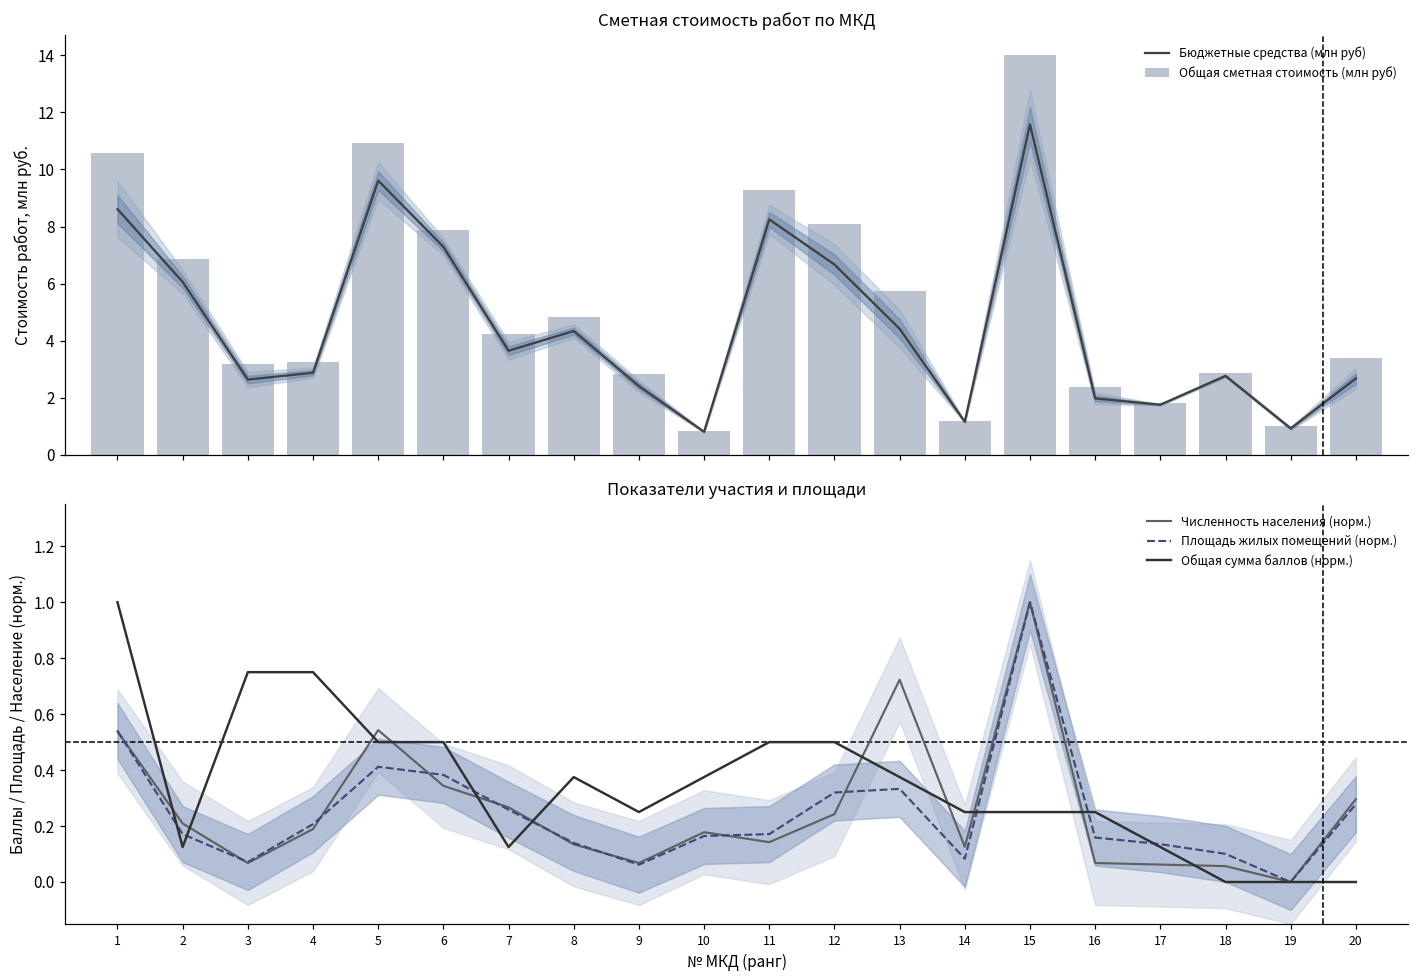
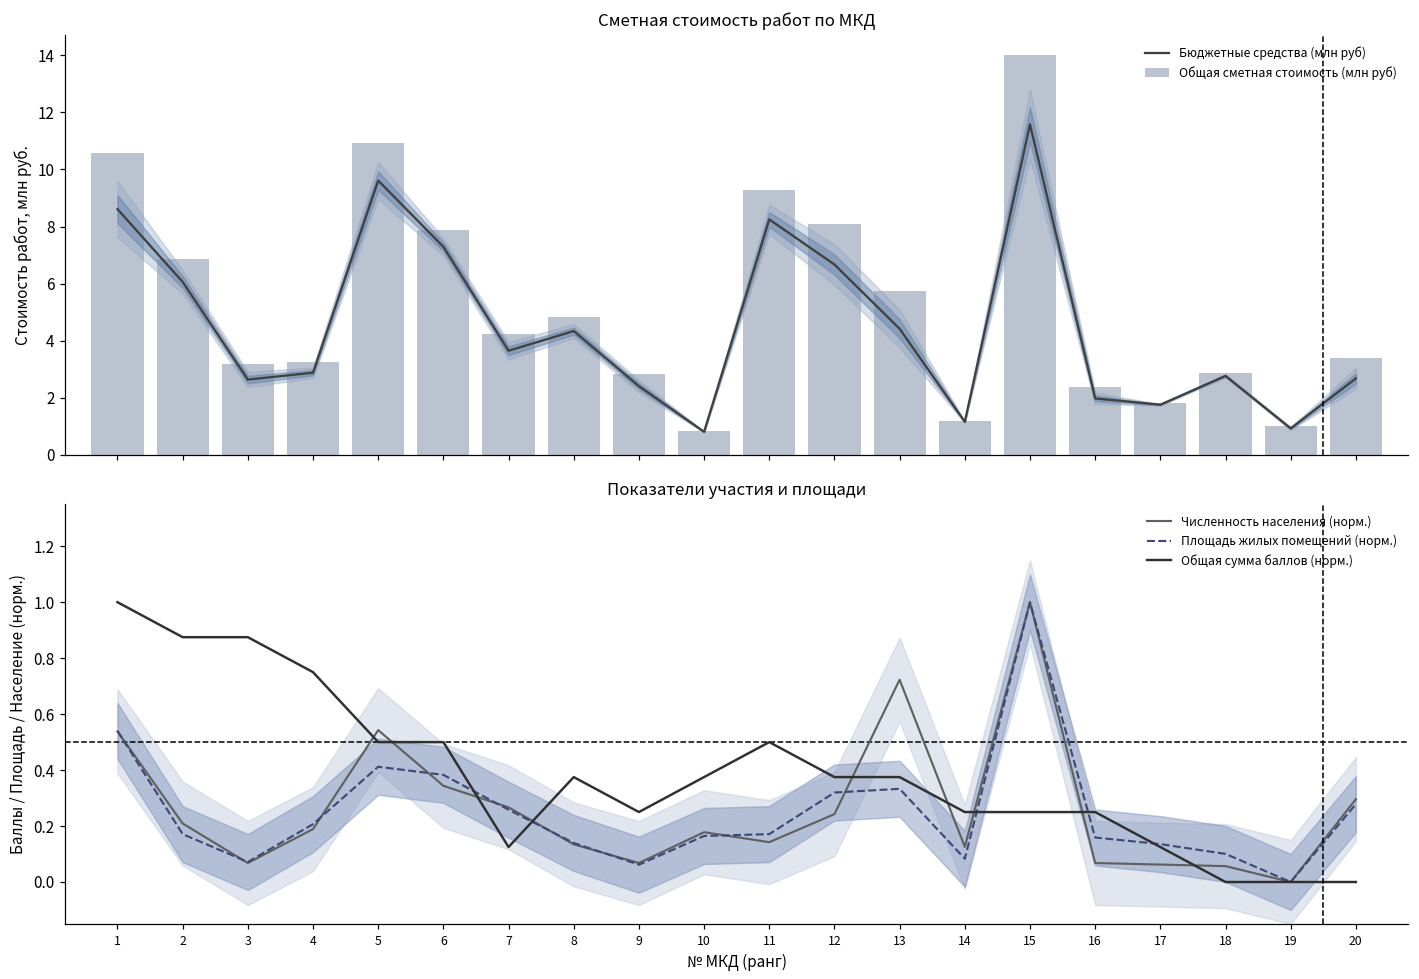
Показатели участия и площади, Общая сумма баллов (норм.), 2: 0.13 -> 0.88
Показатели участия и площади, Общая сумма баллов (норм.), 3: 0.75 -> 0.88
Показатели участия и площади, Общая сумма баллов (норм.), 12: 0.50 -> 0.38
